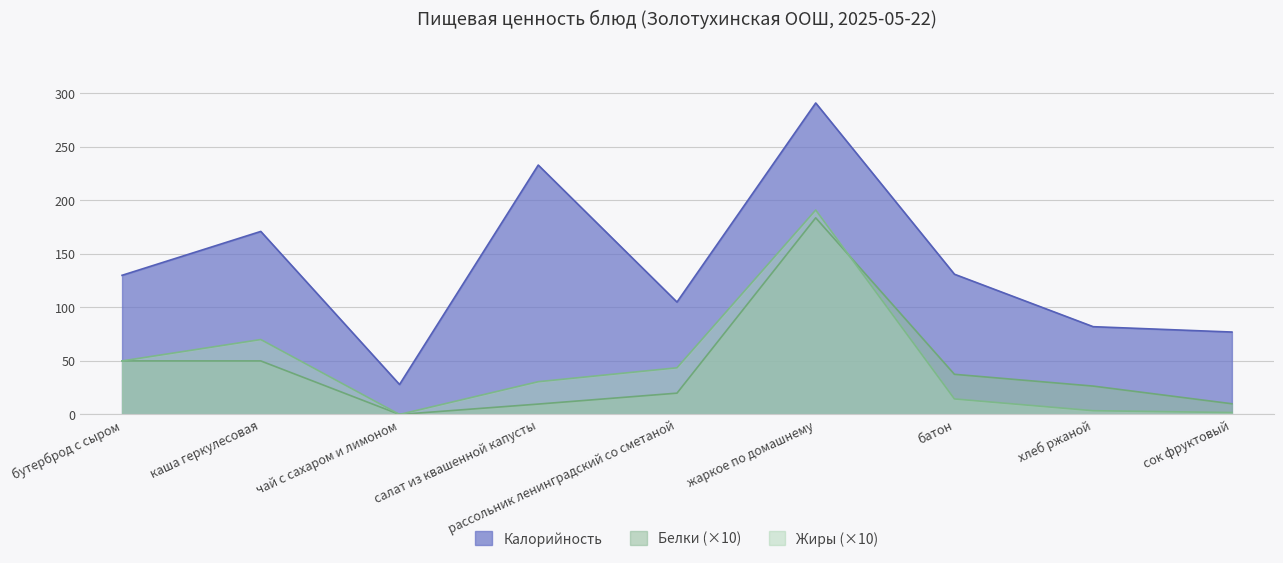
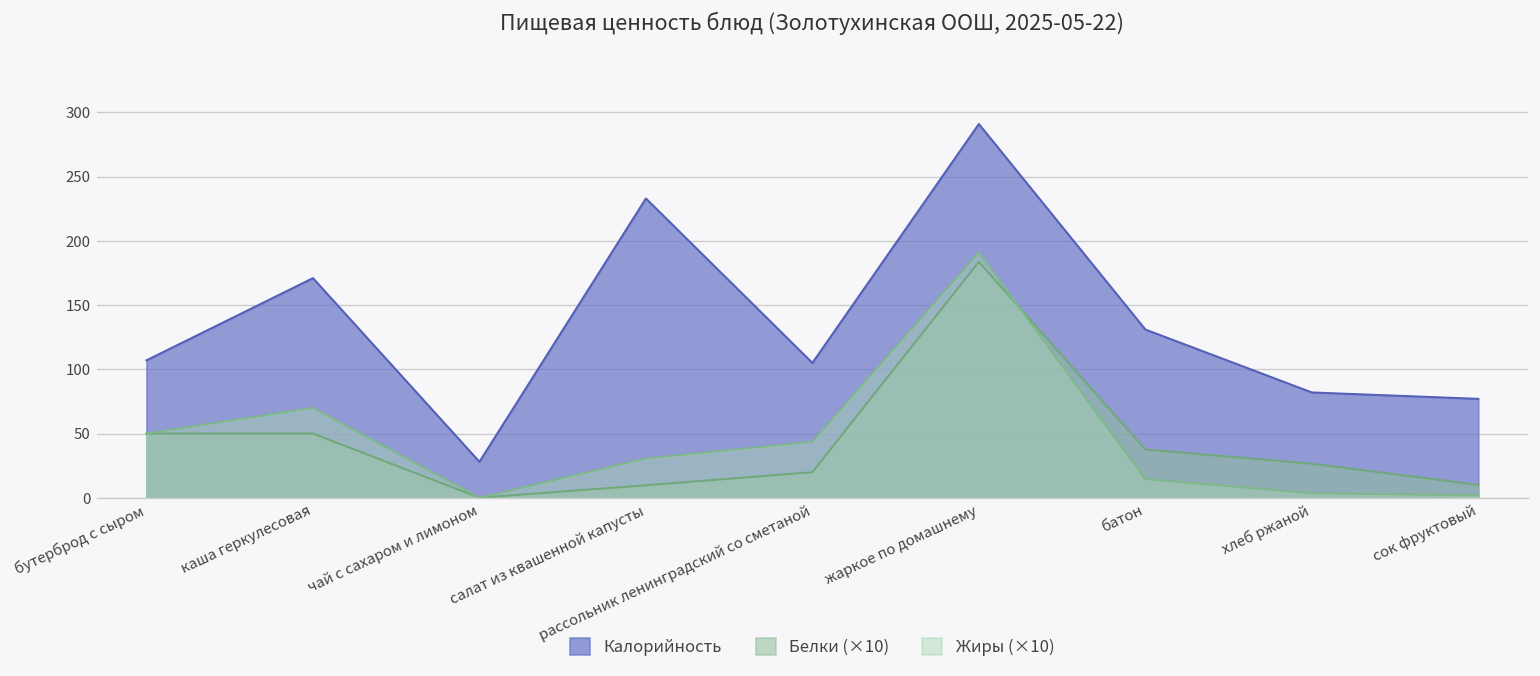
Калорийность, бутерброд с сыром: 130 -> 107
